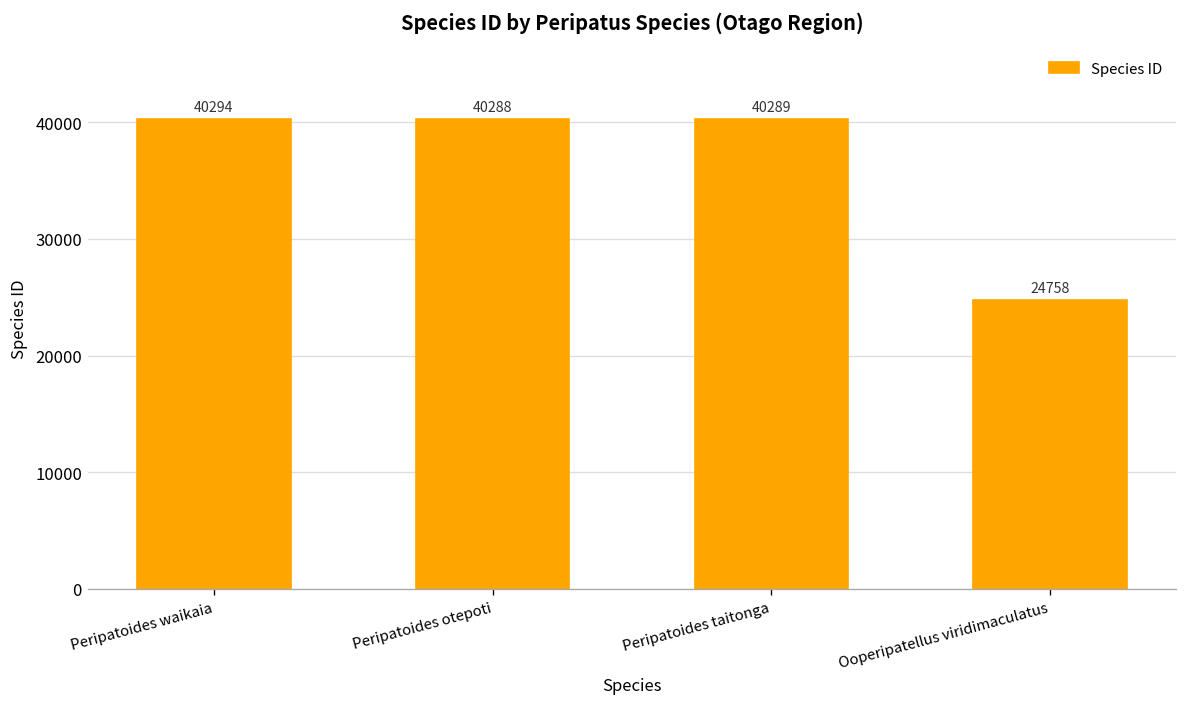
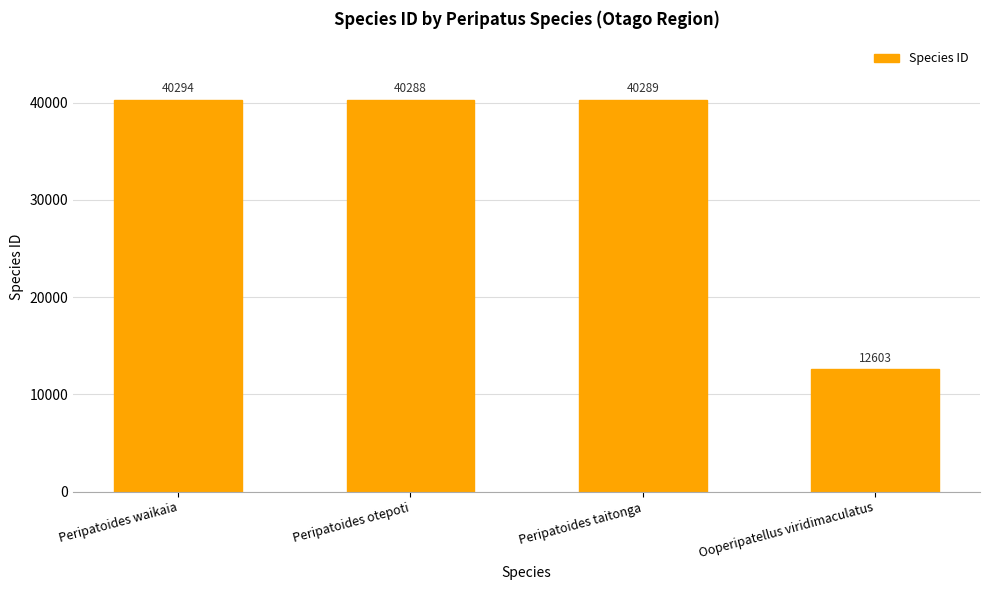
Ooperipatellus viridimaculatus: 24758 -> 12603
